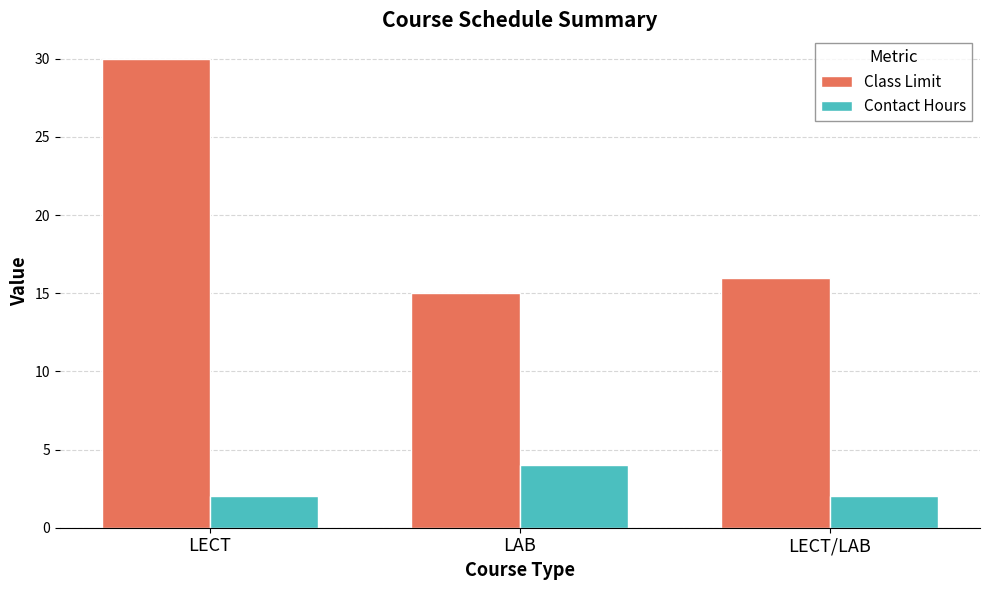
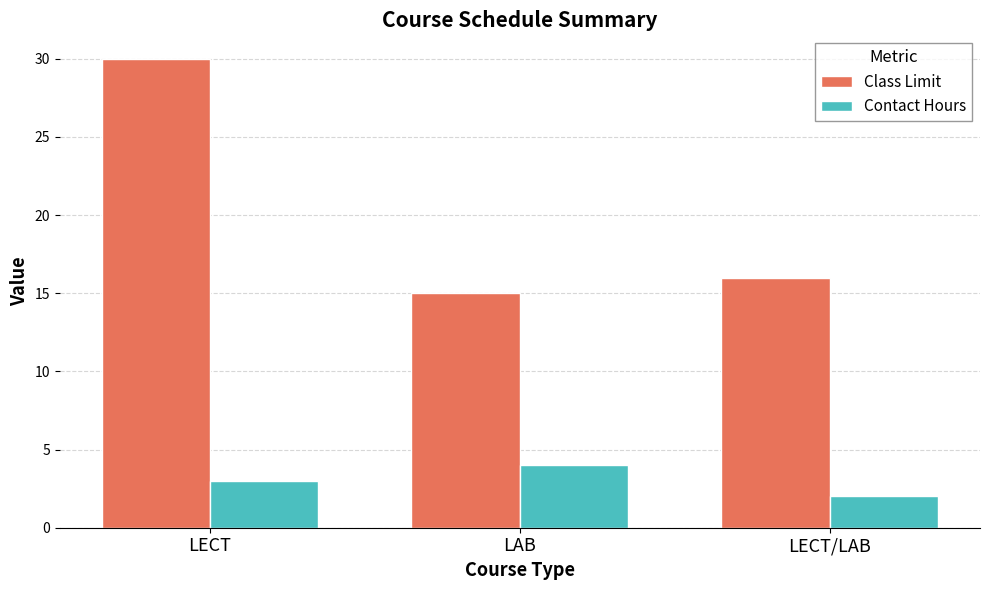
Contact Hours, LECT: 2 -> 3
